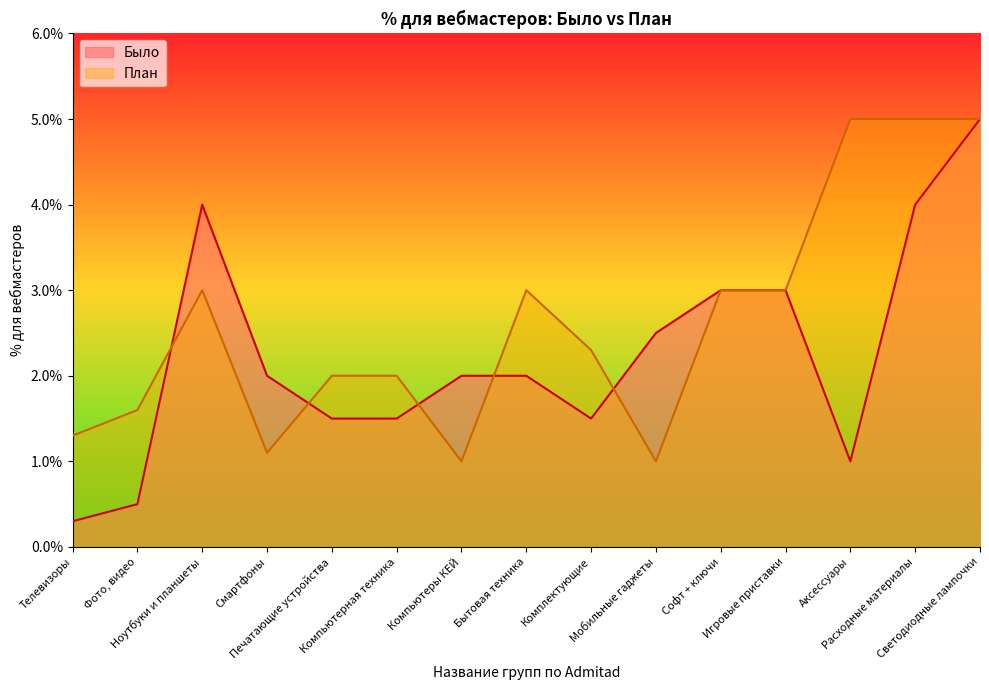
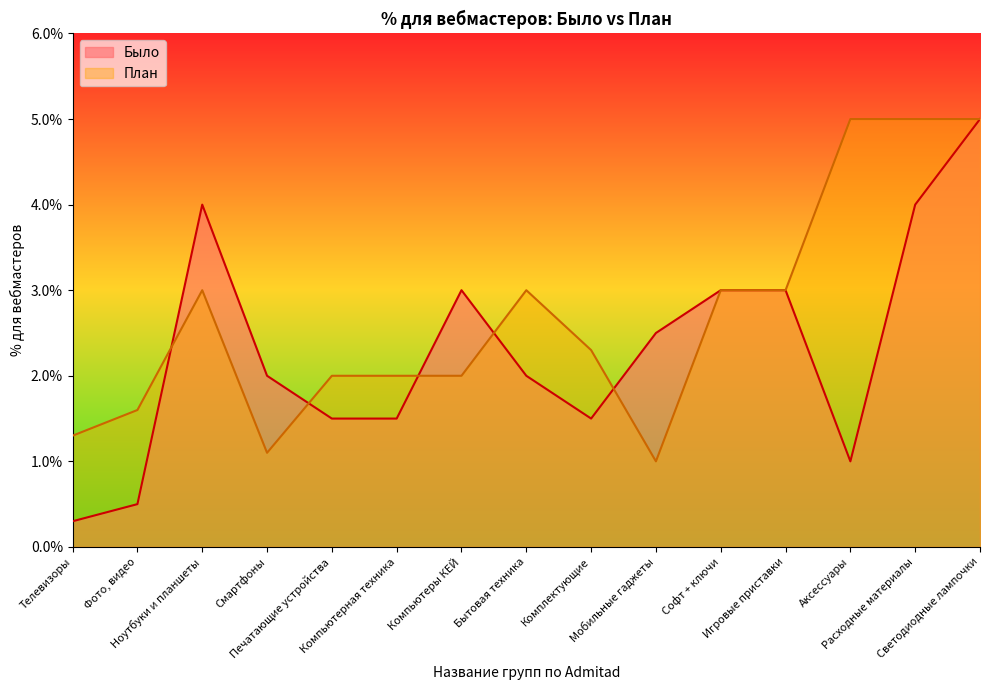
Было, Компьютеры КЕЙ: 2.0% -> 3.0%
План, Компьютеры КЕЙ: 1.0% -> 2.0%
